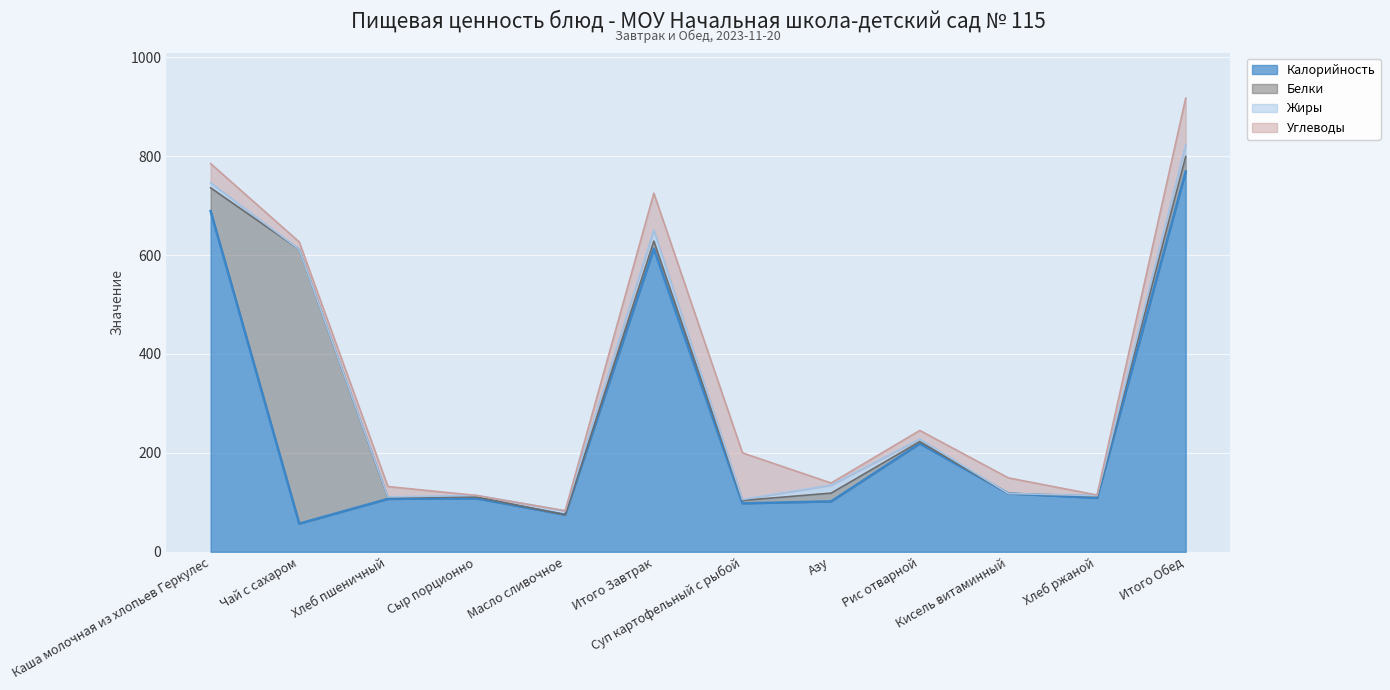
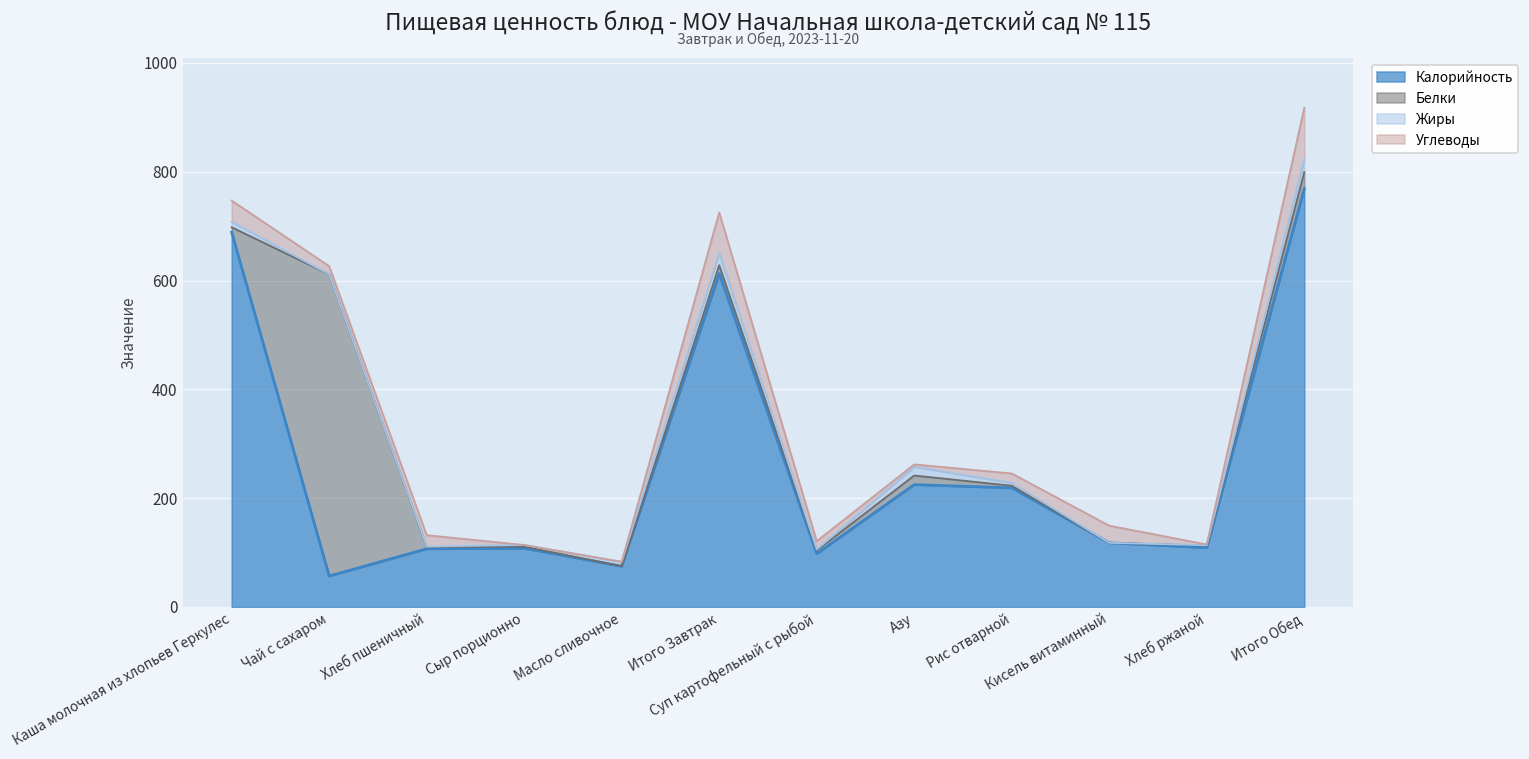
Белки, Каша молочная из хлопьев Геркулес: 50 -> 10
Углеводы, Суп картофельный с рыбой: 90 -> 20
Калорийность, Азу: 100 -> 230
